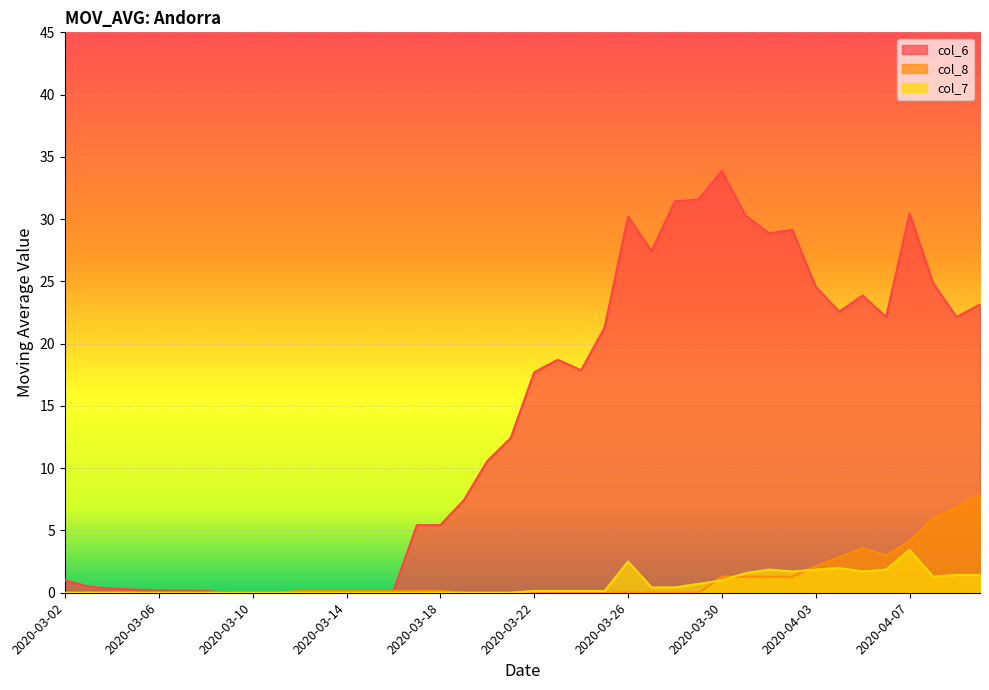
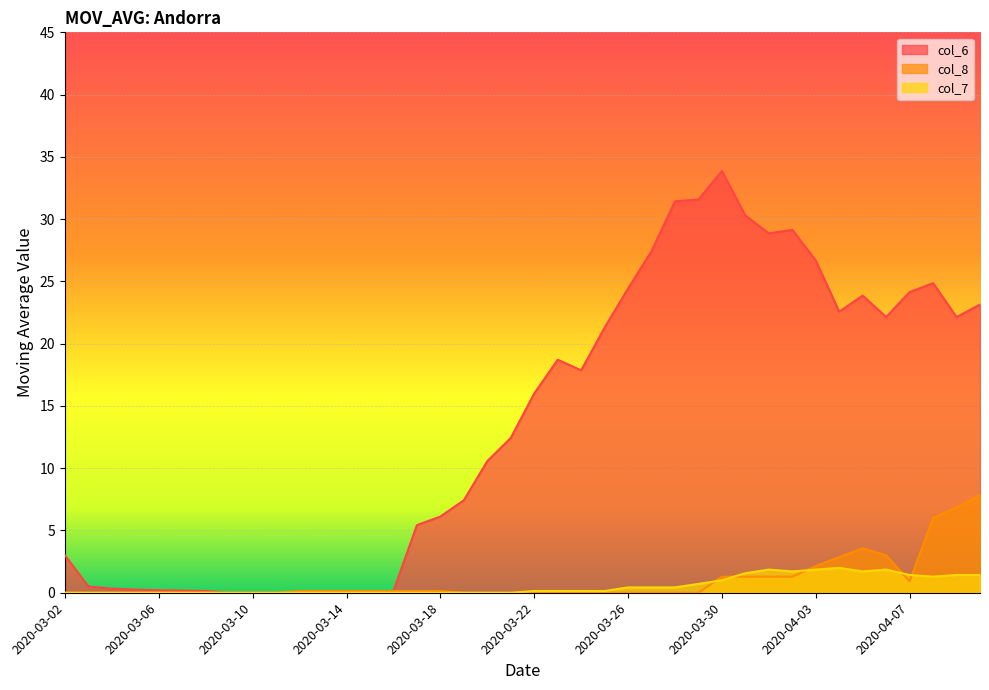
col_6, 2020-03-02: 1 -> 3
col_6, 2020-03-18: 5.4 -> 6.1
col_6, 2020-03-22: 17.7 -> 16.0
col_6, 2020-03-26: 30.2 -> 24.4
col_7, 2020-03-26: 2.5 -> 0.4
col_6, 2020-04-03: 24.6 -> 26.7
col_6, 2020-04-07: 30.5 -> 24.1
col_8, 2020-04-07: 4.1 -> 0.9
col_7, 2020-04-07: 3.5 -> 1.4
